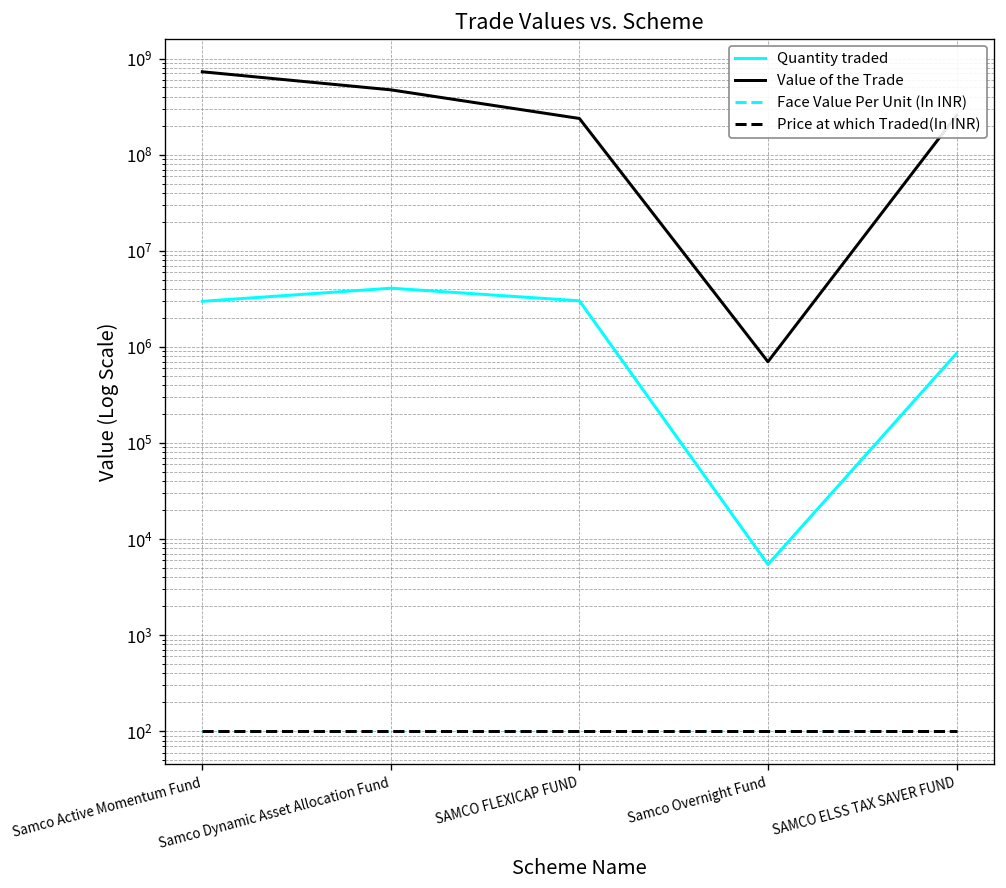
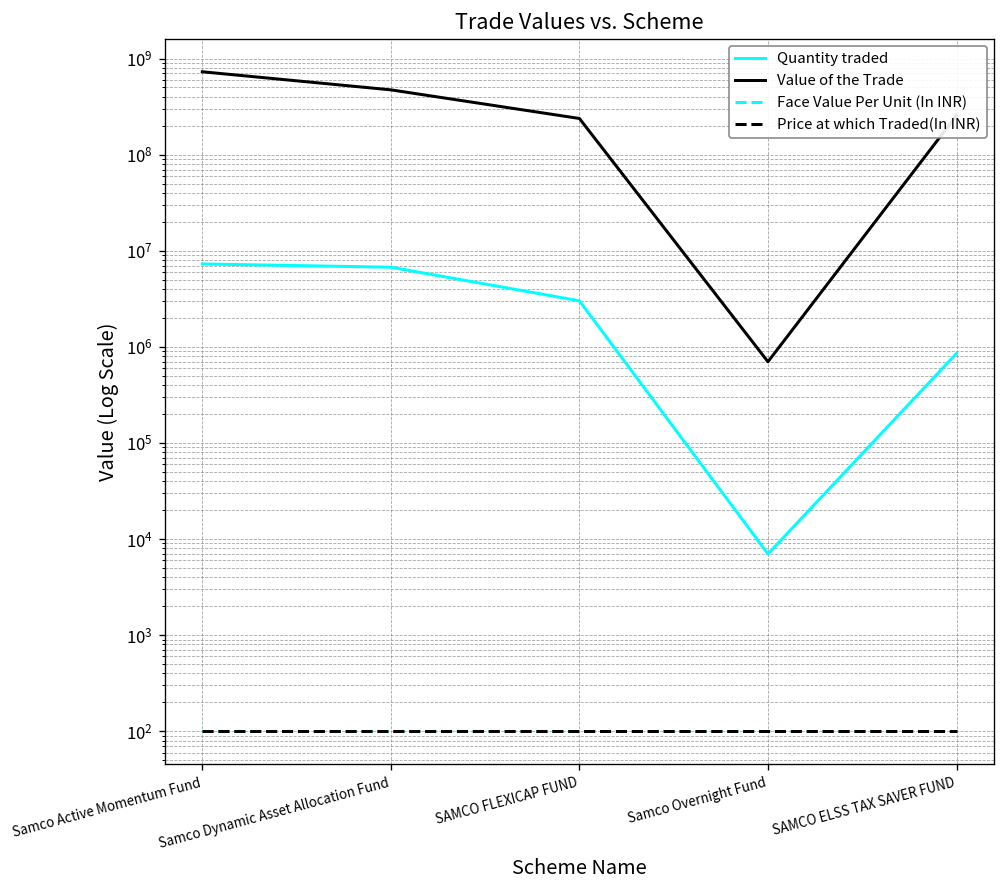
Quantity traded, Samco Active Momentum Fund: 3000000 -> 7000000
Quantity traded, Samco Dynamic Asset Allocation Fund: 4000000 -> 7000000
Quantity traded, Samco Overnight Fund: 5000 -> 7000
